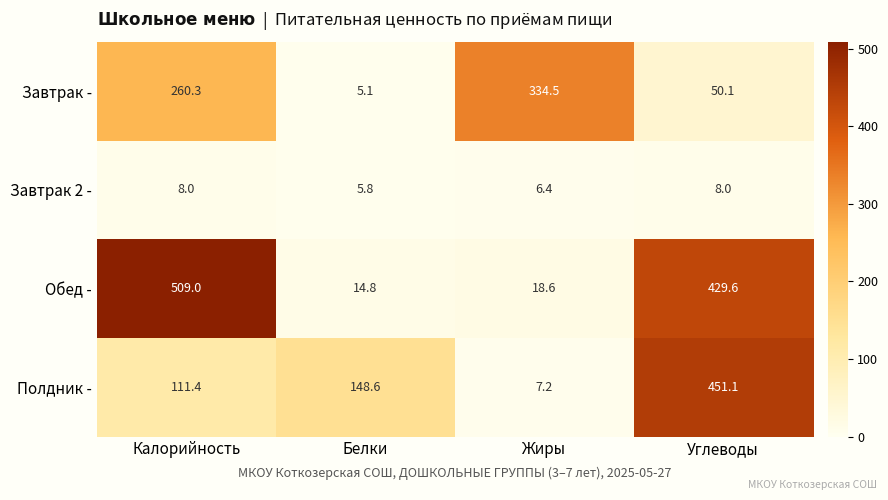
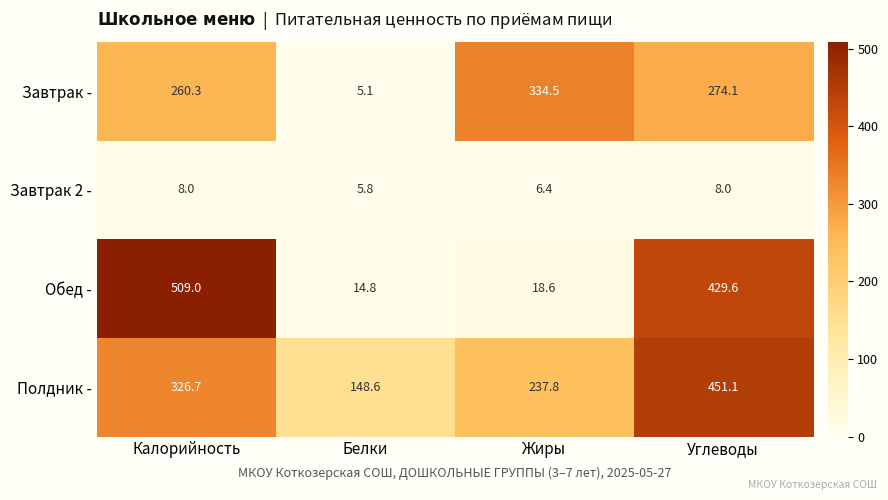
Завтрак -, Углеводы: 50.1 -> 274.1
Полдник -, Калорийность: 111.4 -> 326.7
Полдник -, Жиры: 7.2 -> 237.8
